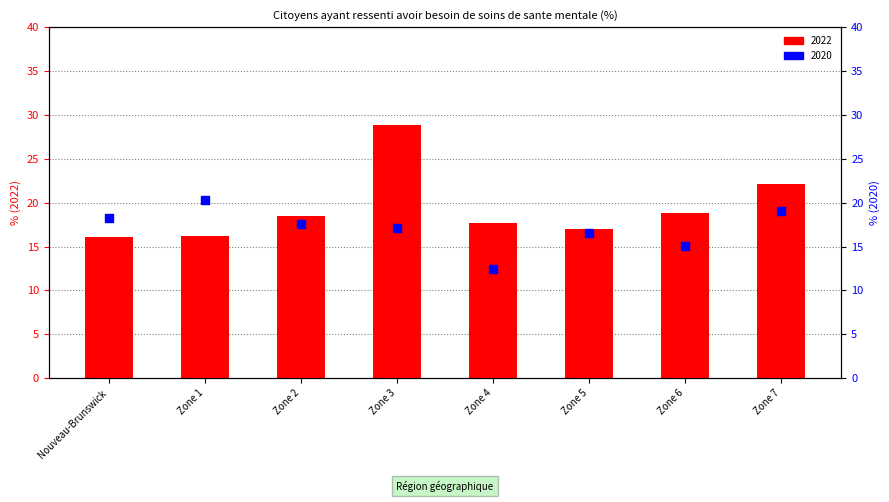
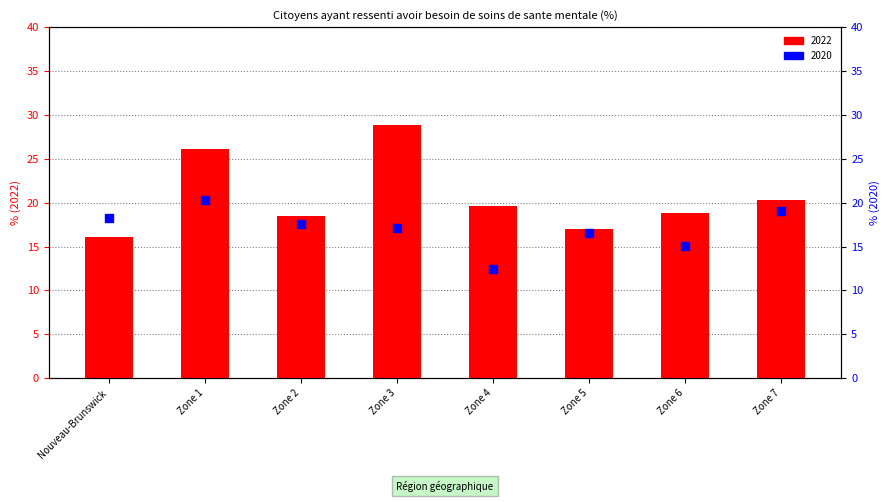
2022, Zone 1: 16 -> 26
2022, Zone 4: 18 -> 20
2022, Zone 7: 22 -> 20
